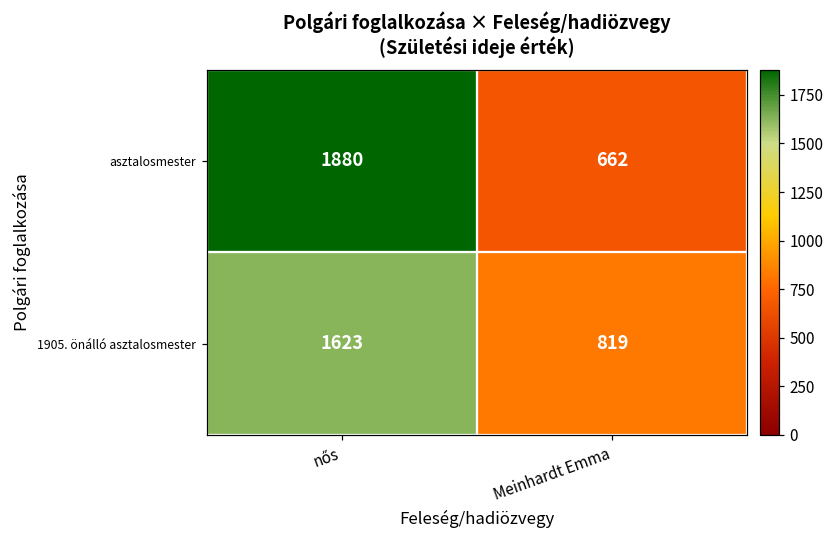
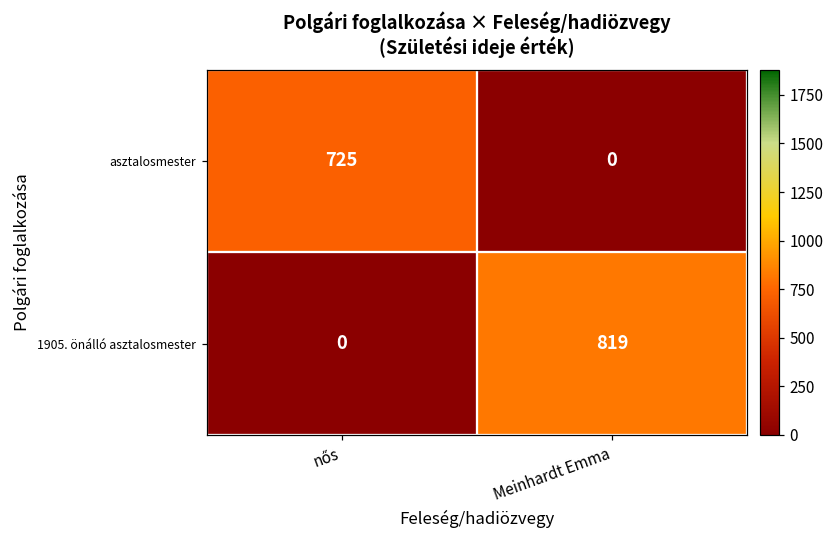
asztalosmester, nős: 1880 -> 725
asztalosmester, Meinhardt Emma: 662 -> 0
1905. önálló asztalosmester, nős: 1623 -> 0
